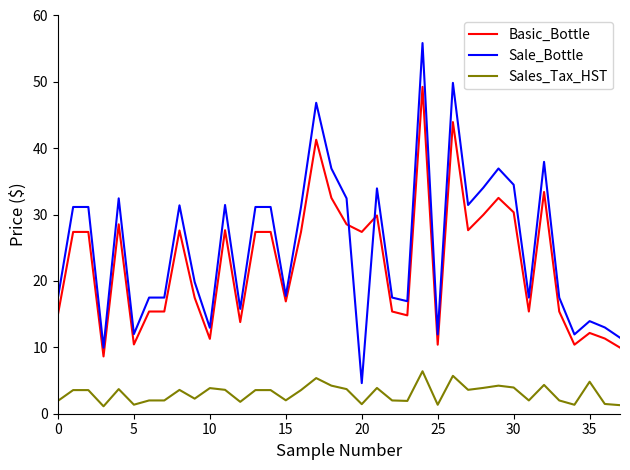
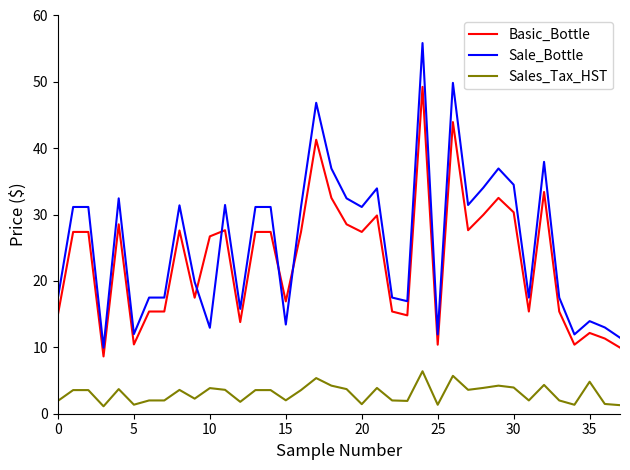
Basic_Bottle, 10: 11 -> 27
Sale_Bottle, 15: 18 -> 13
Sale_Bottle, 20: 5 -> 31
